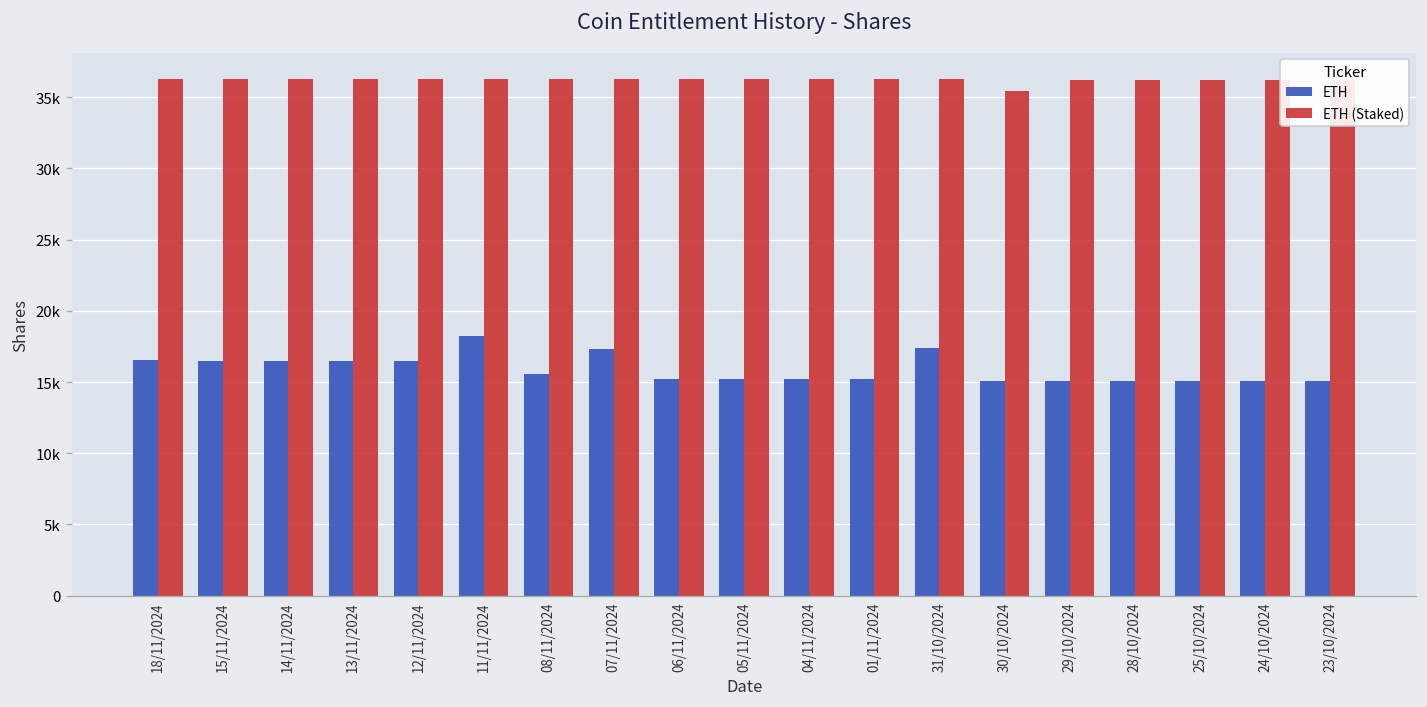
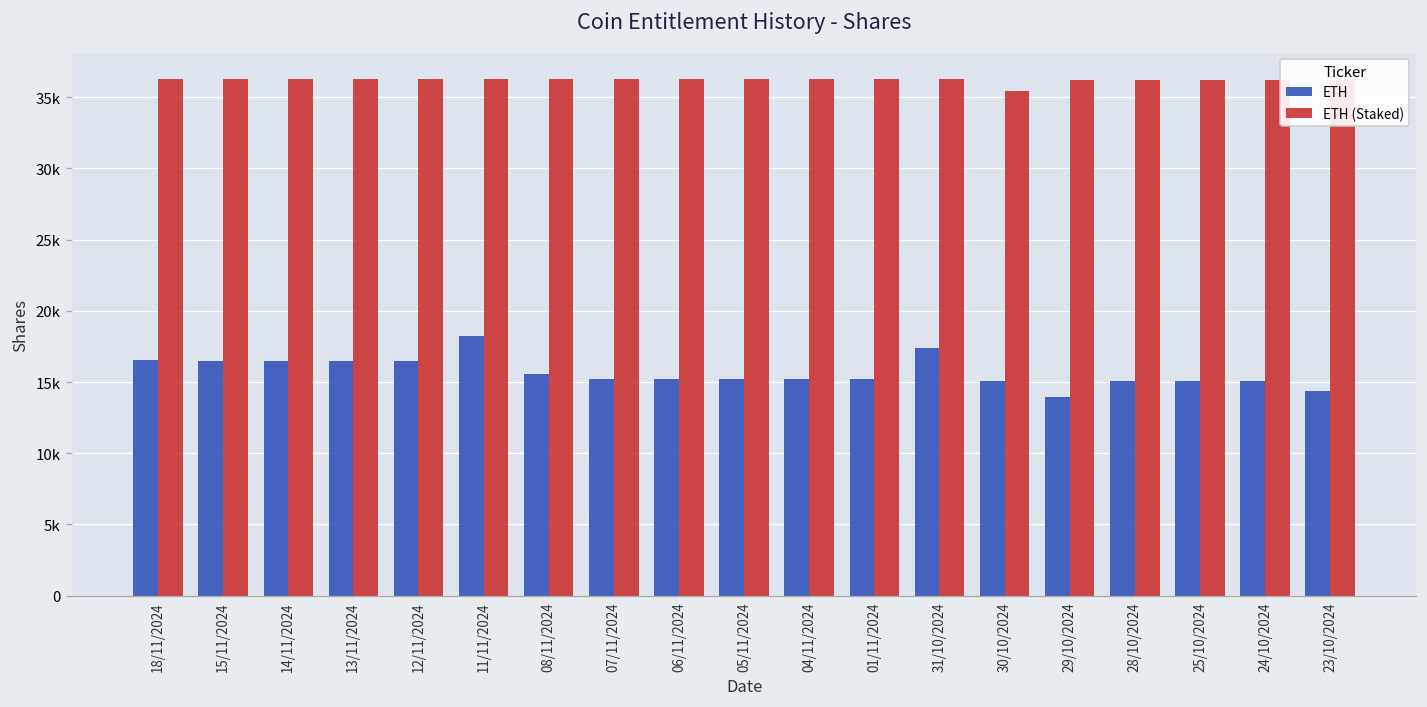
ETH, 07/11/2024: 17400 -> 15200
ETH, 29/10/2024: 15100 -> 14000
ETH, 23/10/2024: 15100 -> 14400
